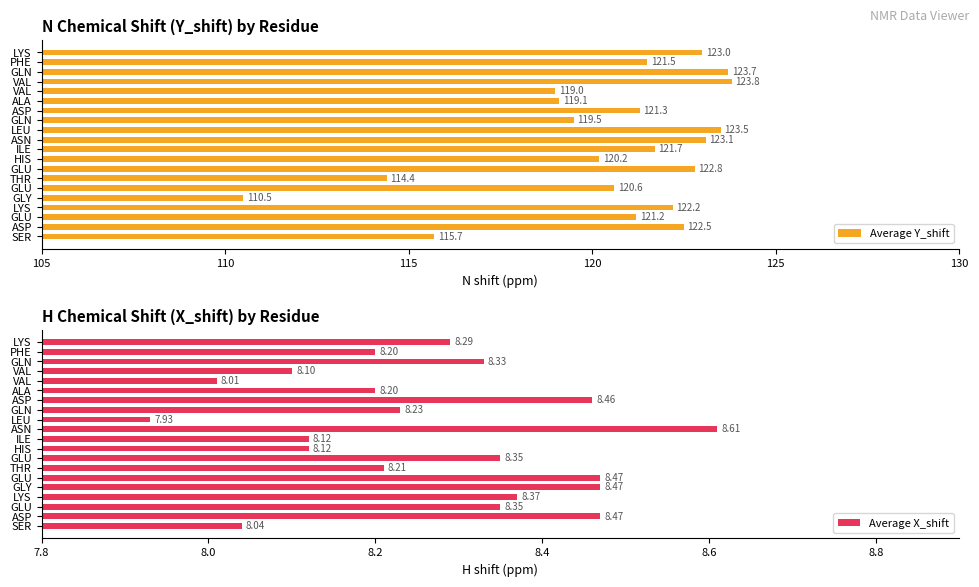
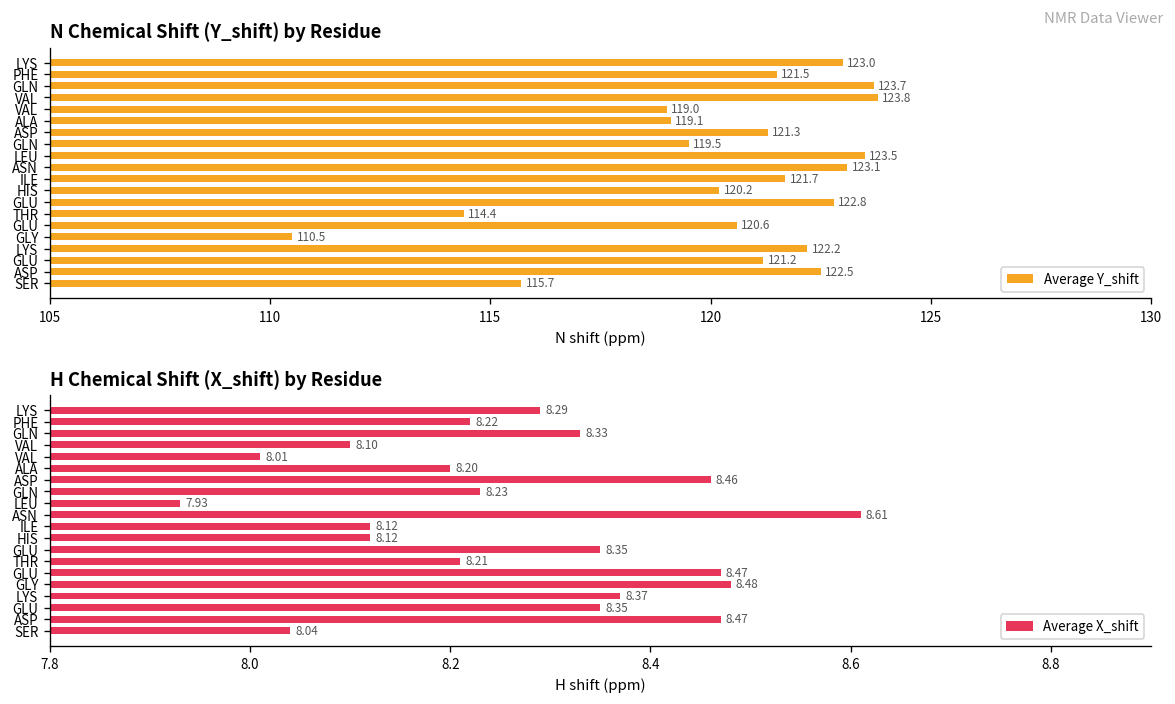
H Chemical Shift (X_shift) by Residue, PHE: 8.20 -> 8.22
H Chemical Shift (X_shift) by Residue, GLY: 8.47 -> 8.48
